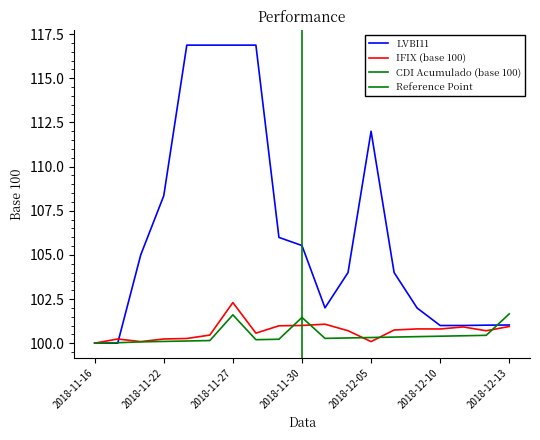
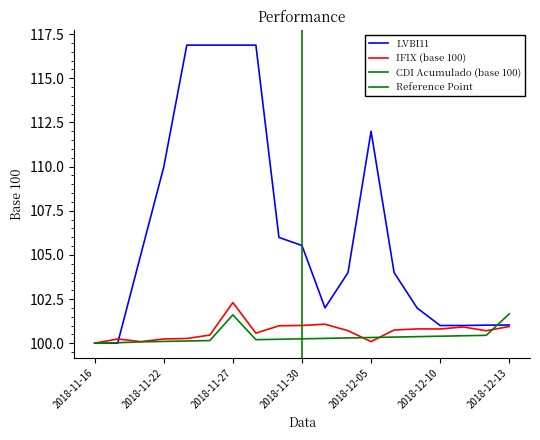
LVBI11, 2018-11-22: 108.4 -> 110.0
CDI Acumulado (base 100), 2018-11-30: 101.5 -> 100.2
